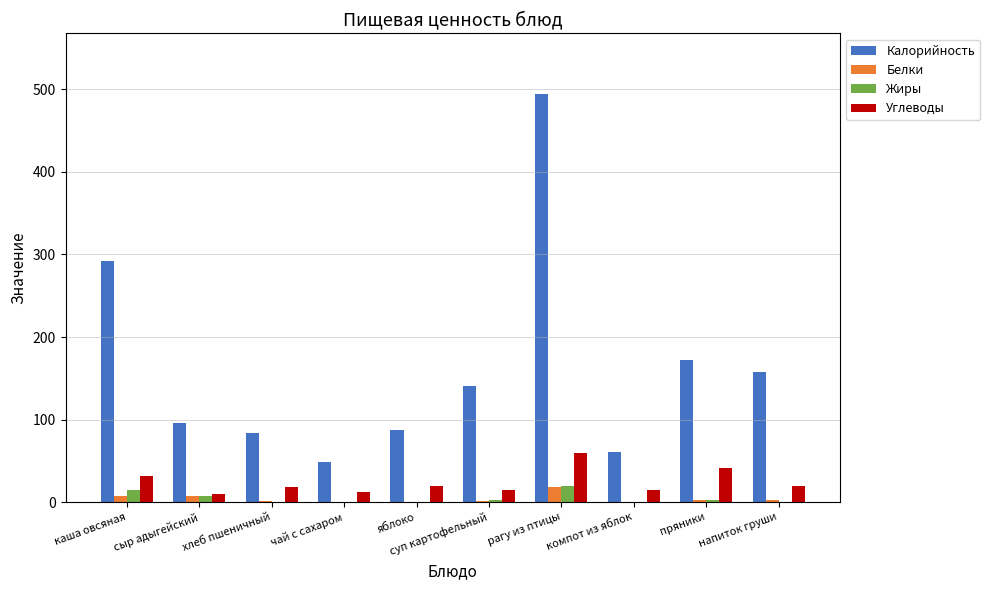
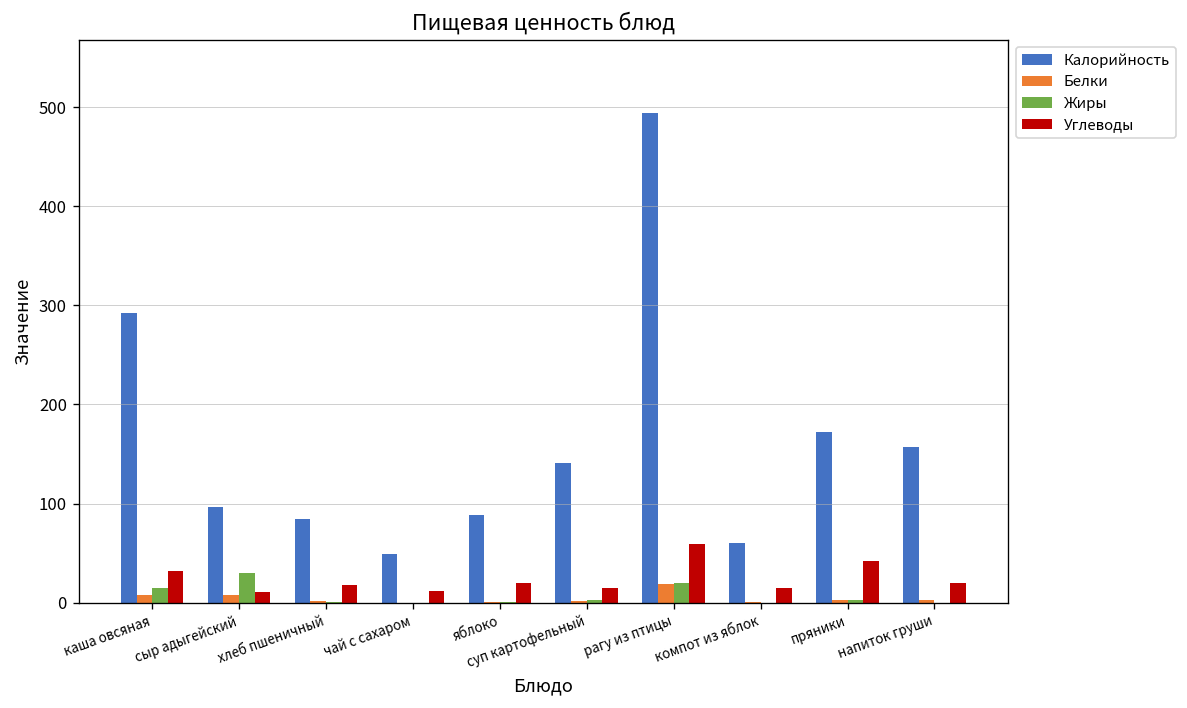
Жиры, сыр адыгейский: 10 -> 30
